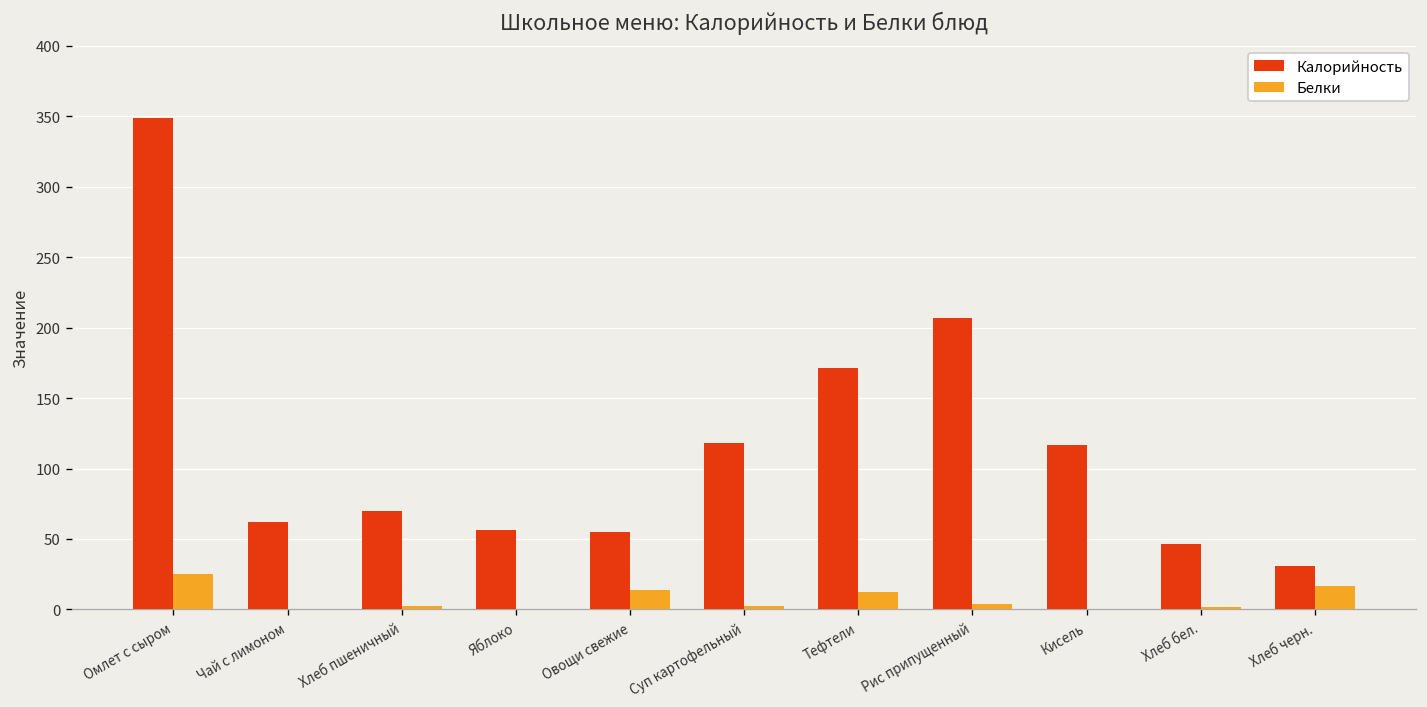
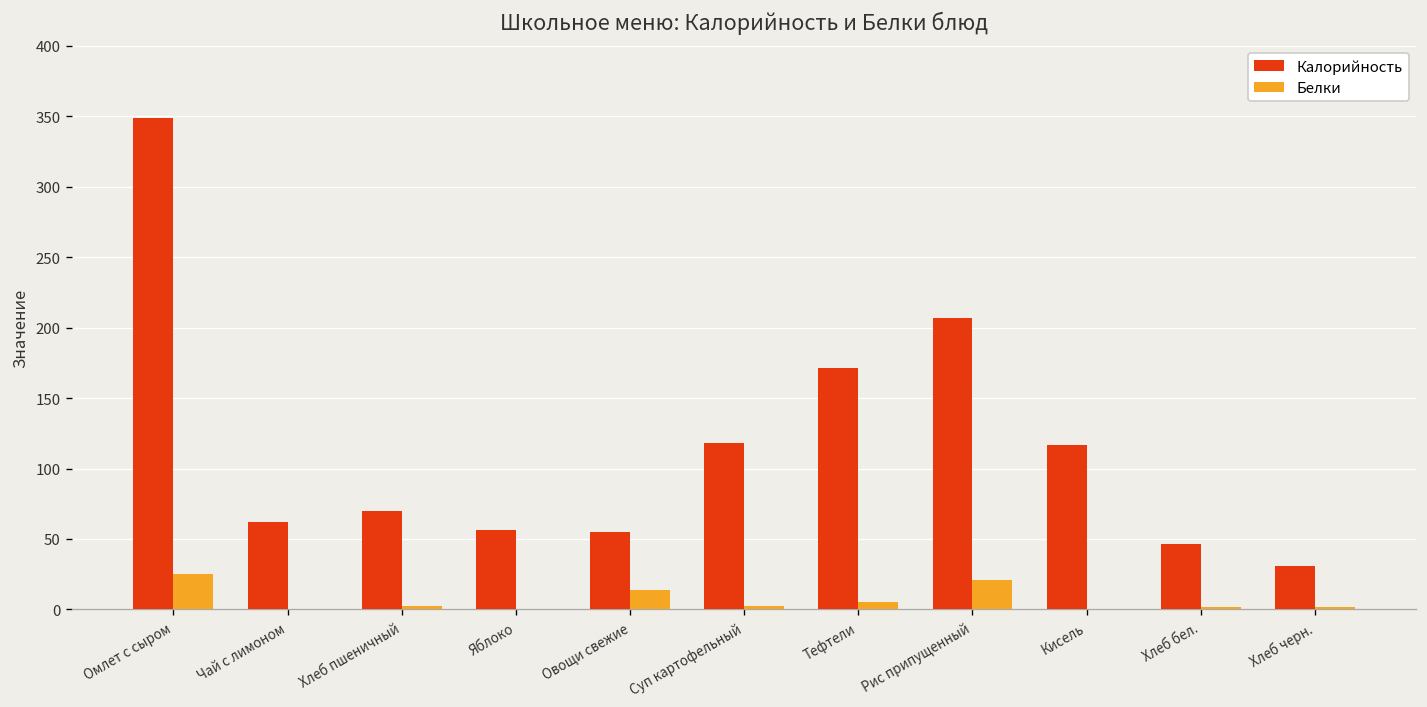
Белки, Тефтели: 13 -> 5
Белки, Рис припущенный: 4 -> 21
Белки, Хлеб черн.: 17 -> 2
